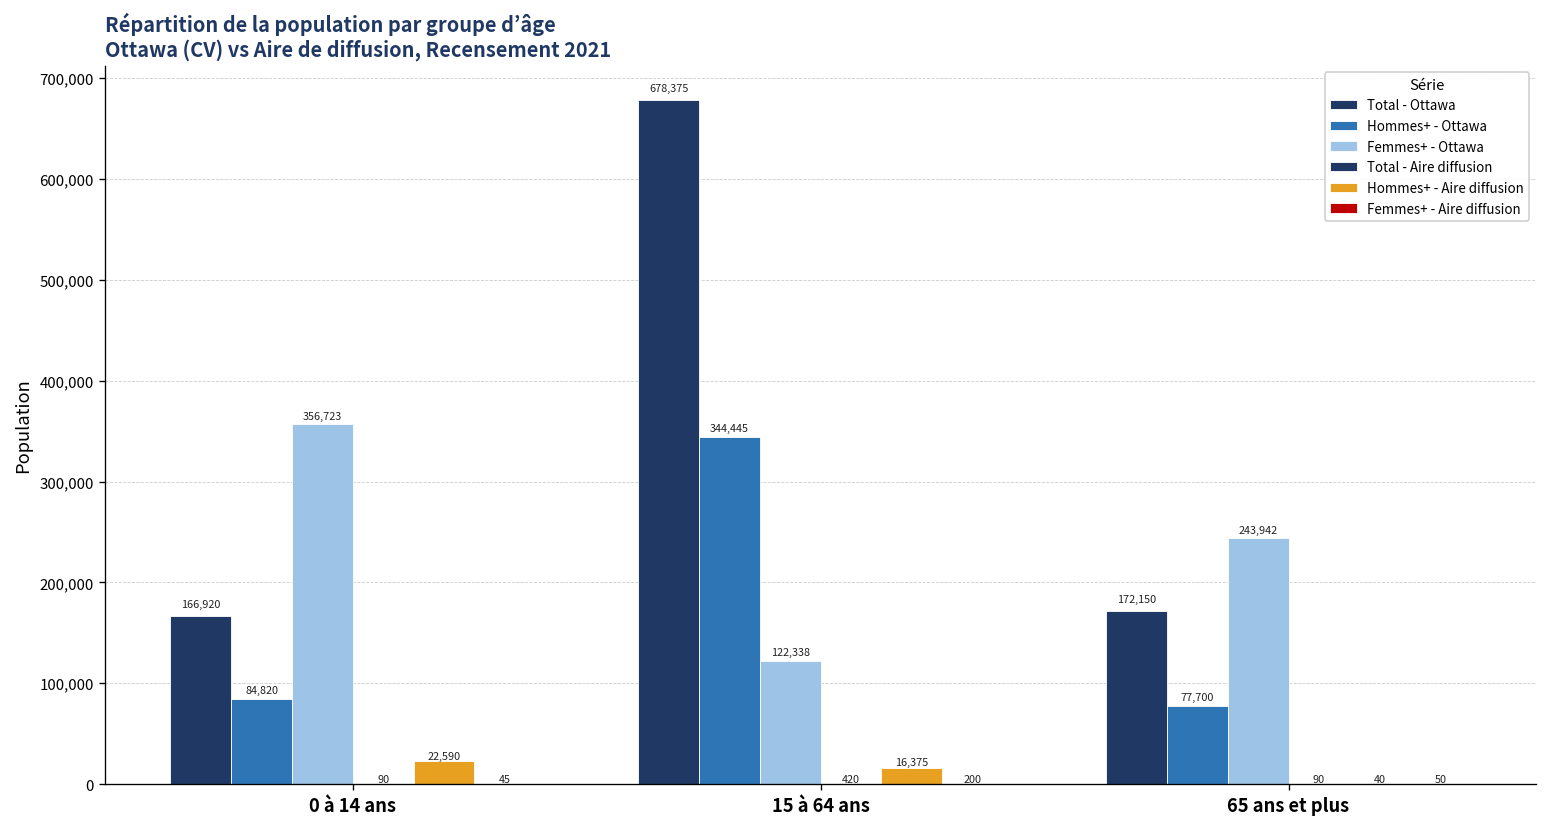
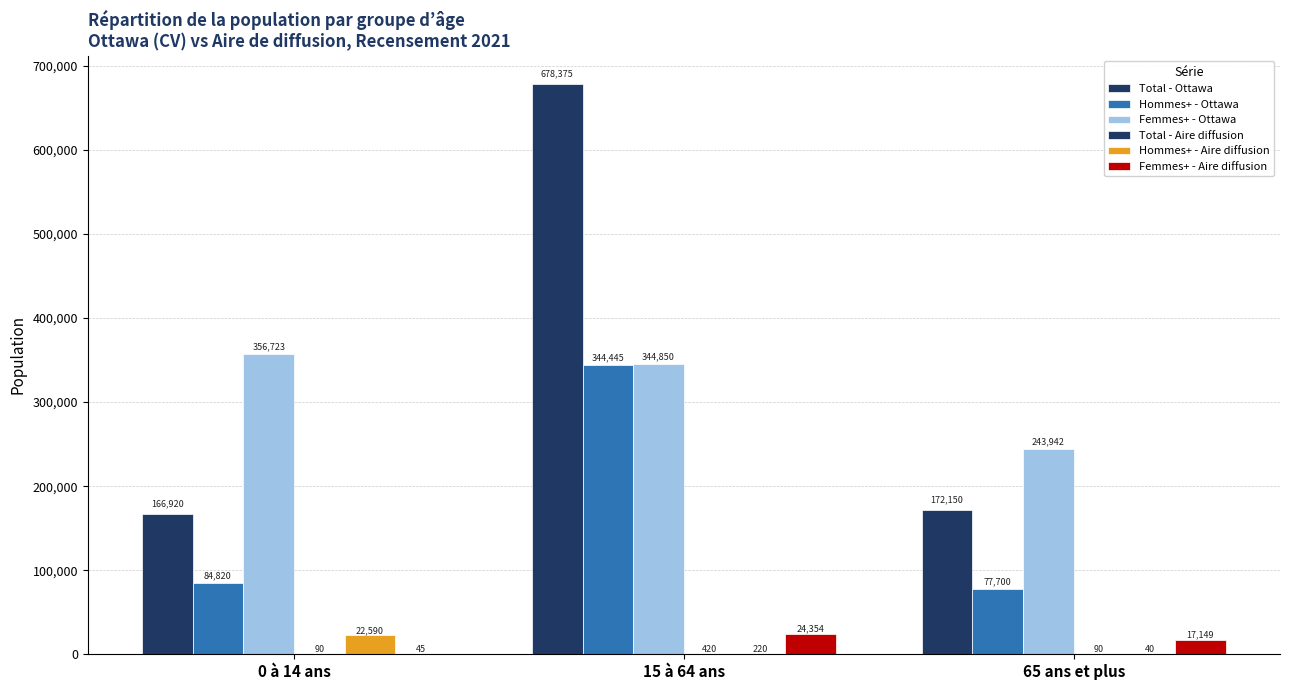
Femmes+ - Ottawa, 15 à 64 ans: 122,338 -> 344,850
Hommes+ - Aire diffusion, 15 à 64 ans: 16,375 -> 220
Femmes+ - Aire diffusion, 15 à 64 ans: 200 -> 24,354
Femmes+ - Aire diffusion, 65 ans et plus: 50 -> 17,149
